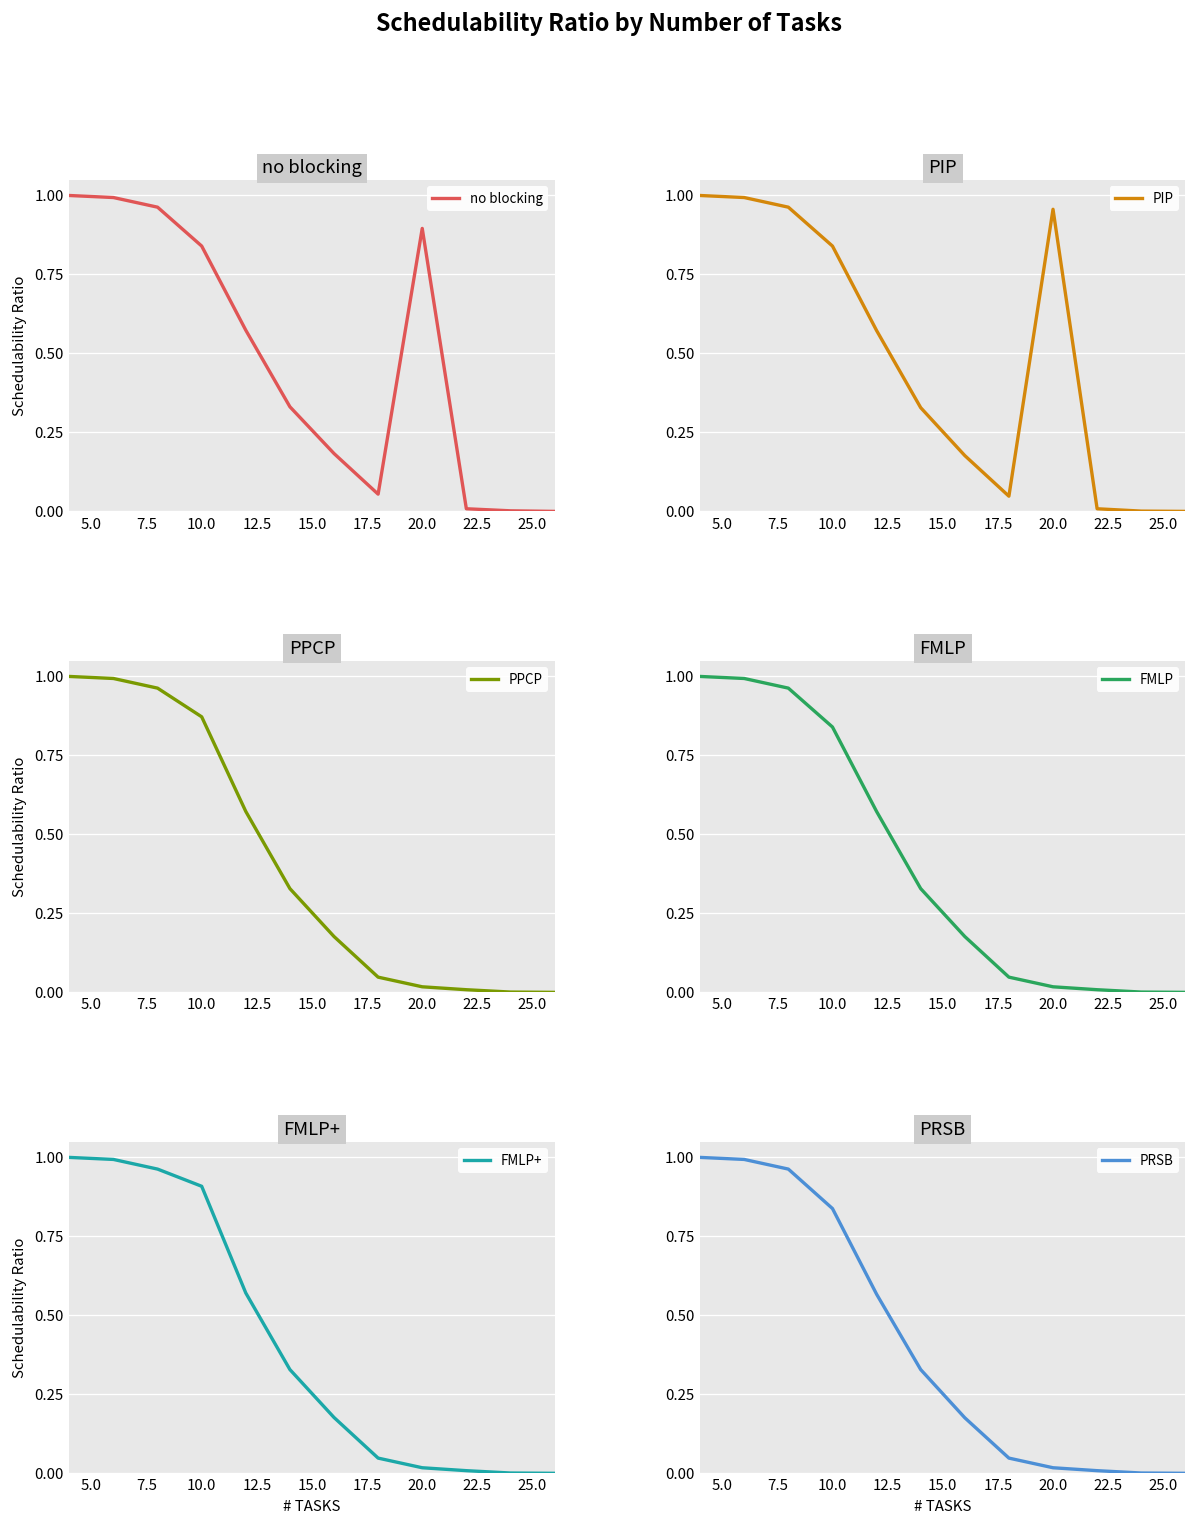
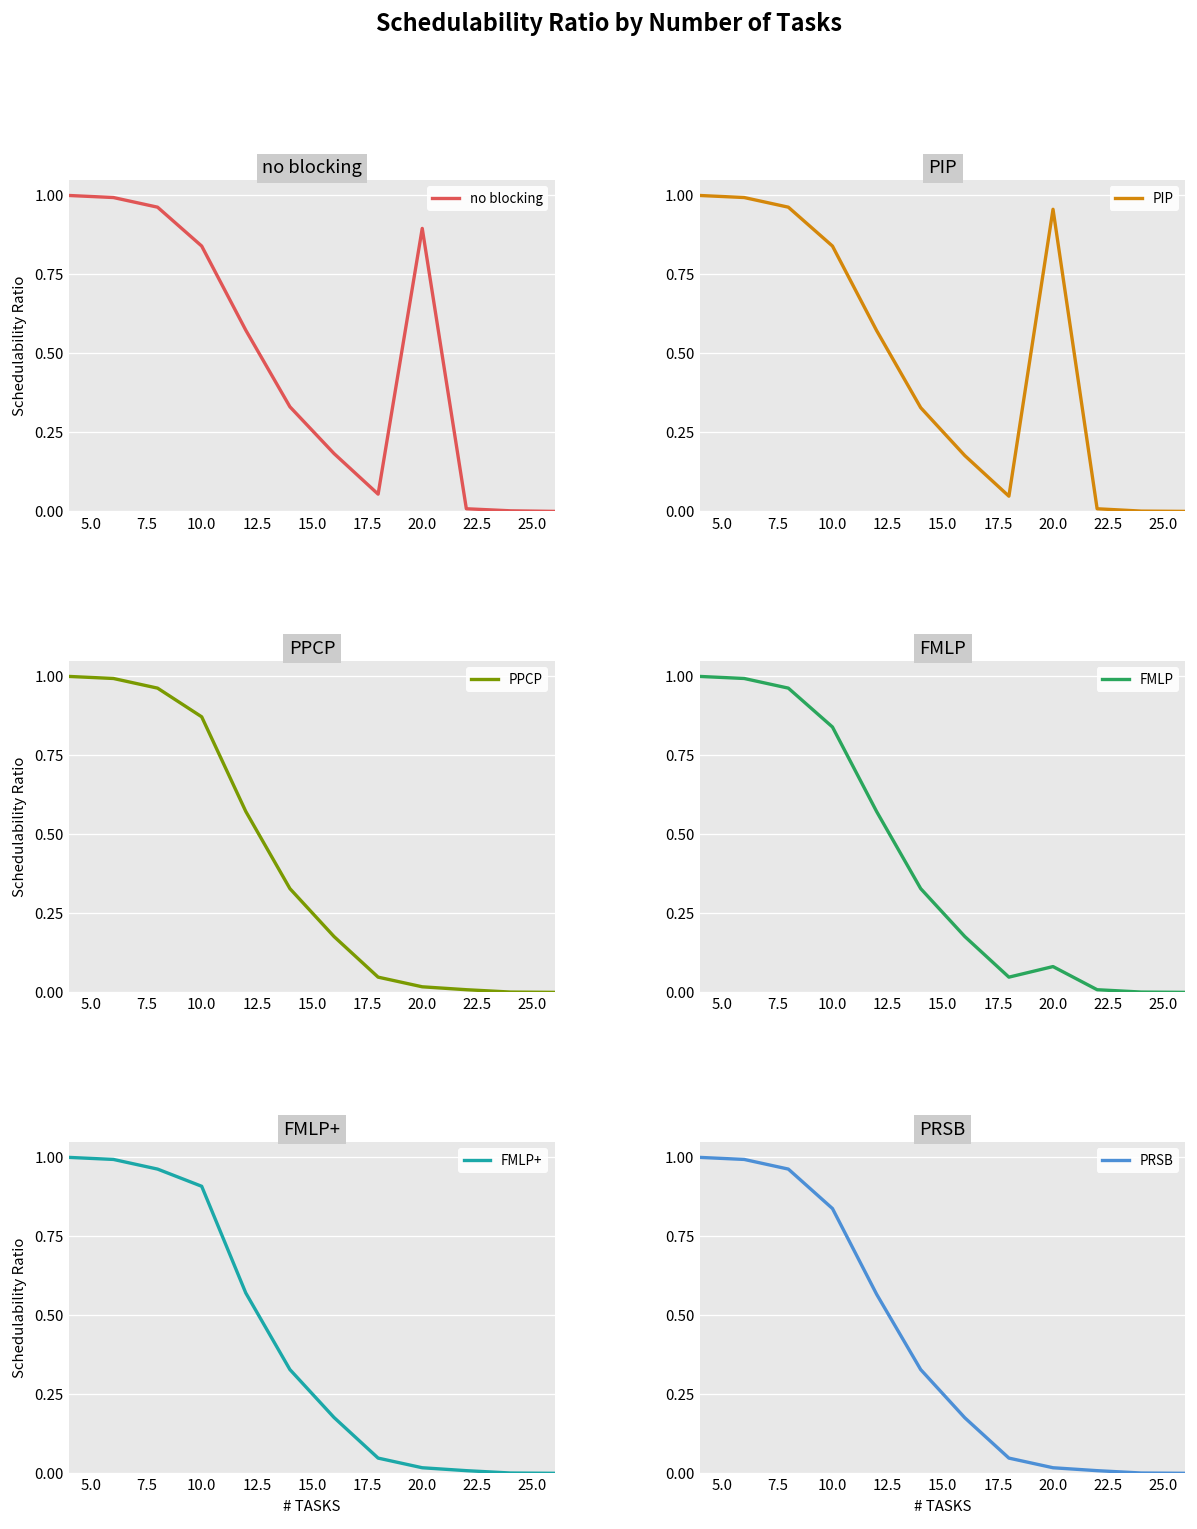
FMLP, 20.0: 0.02 -> 0.08
